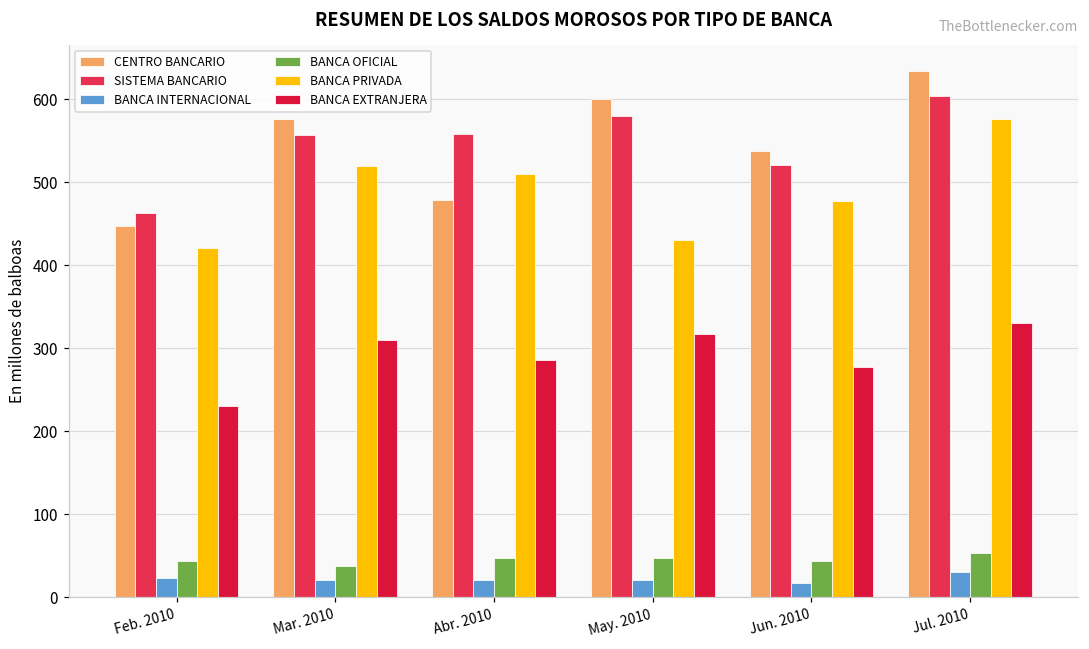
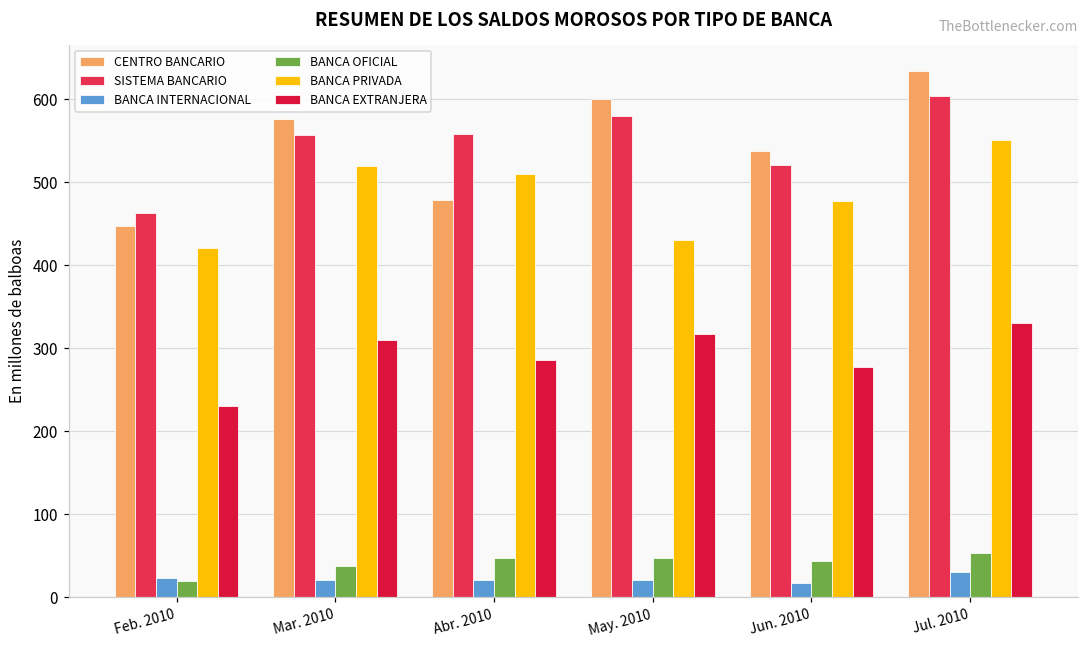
BANCA OFICIAL, Feb. 2010: 40 -> 20
BANCA PRIVADA, Jul. 2010: 580 -> 550
